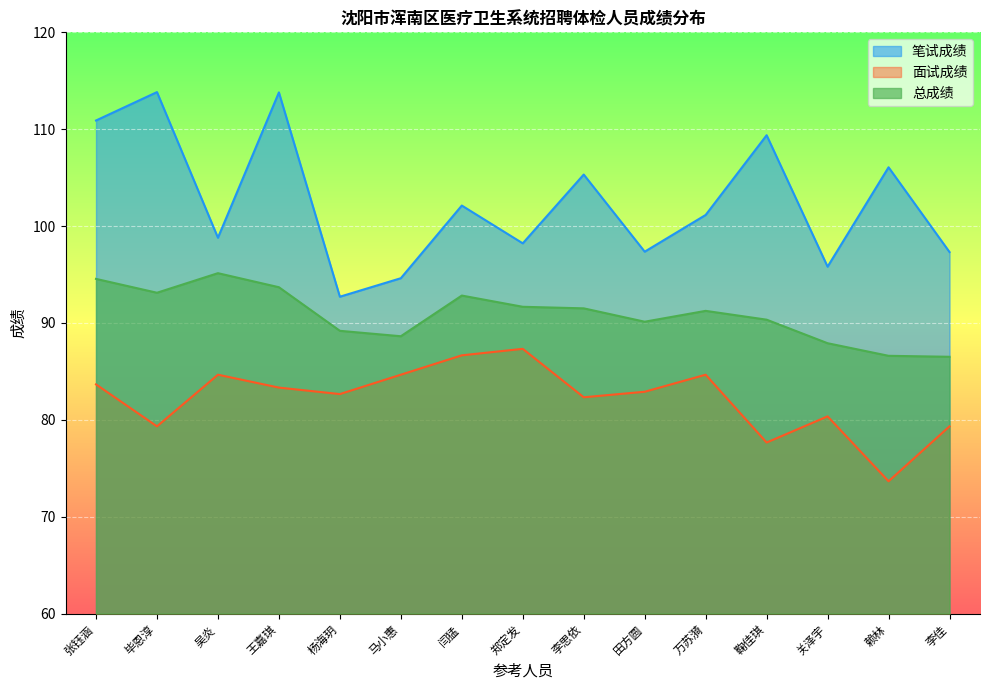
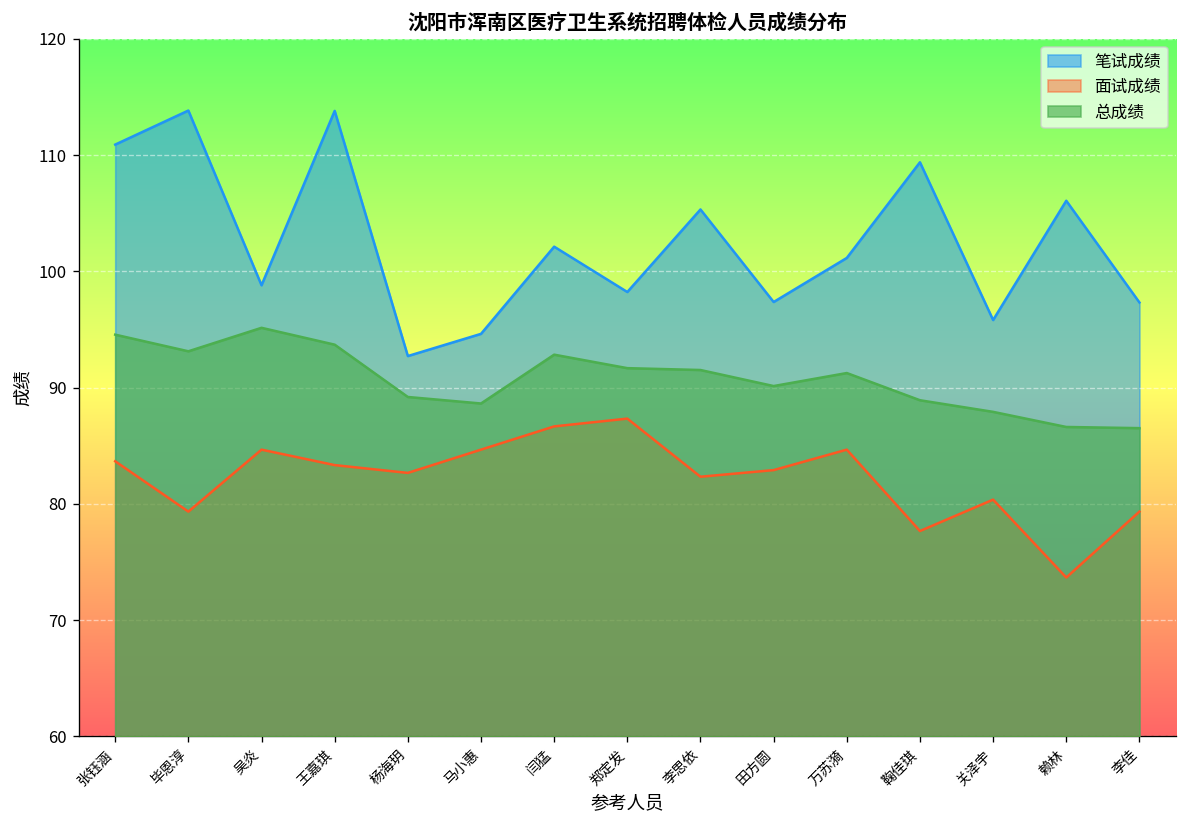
总成绩, 鞠佳琪: 90 -> 89
